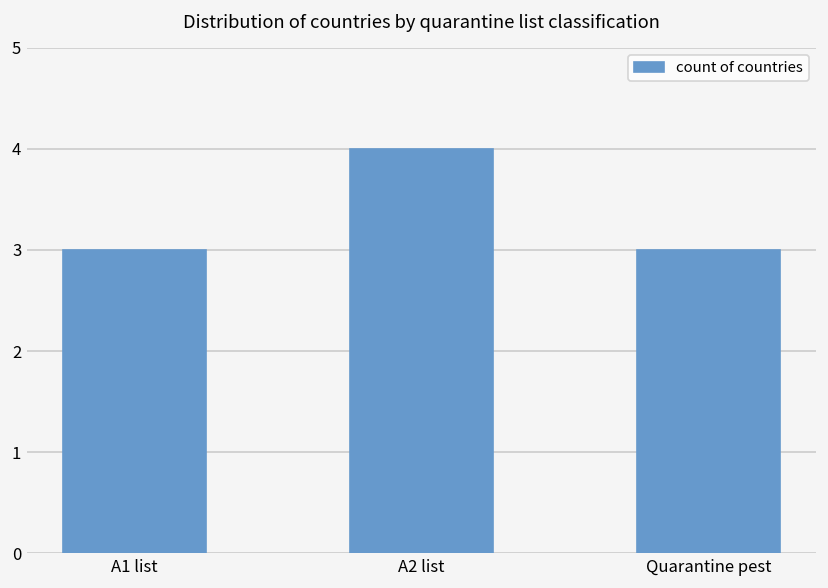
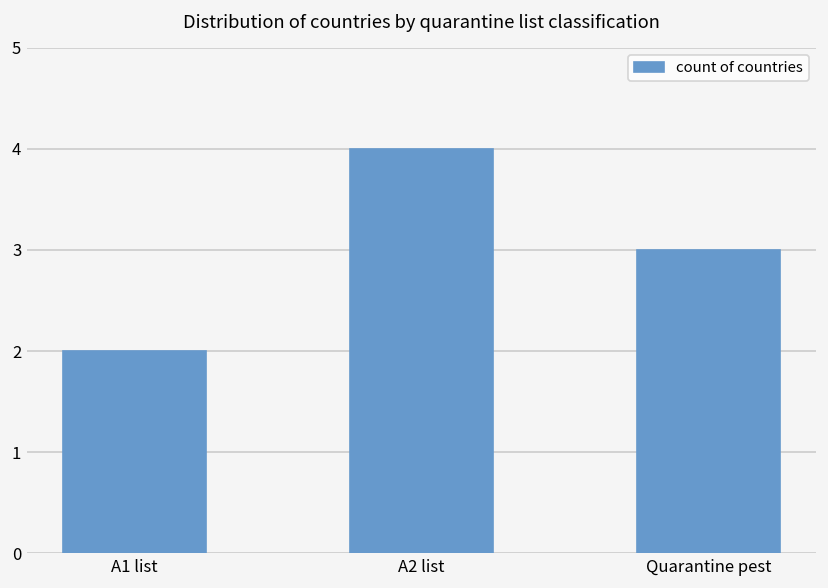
A1 list: 3 -> 2
